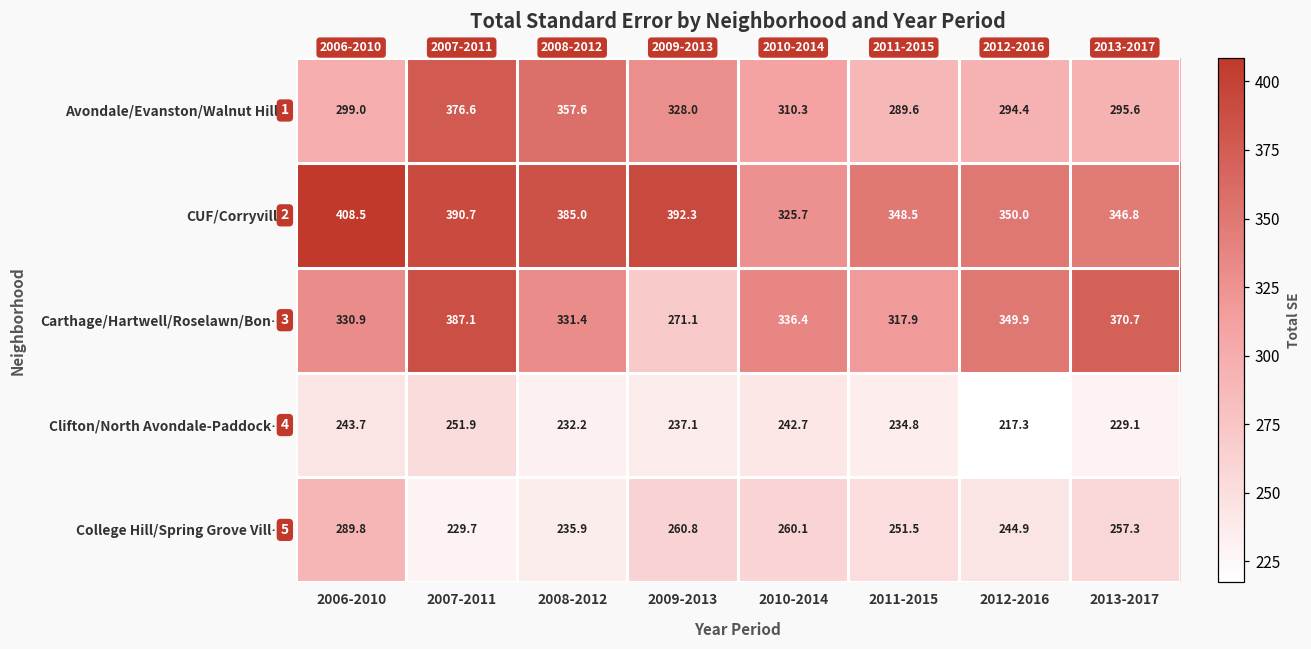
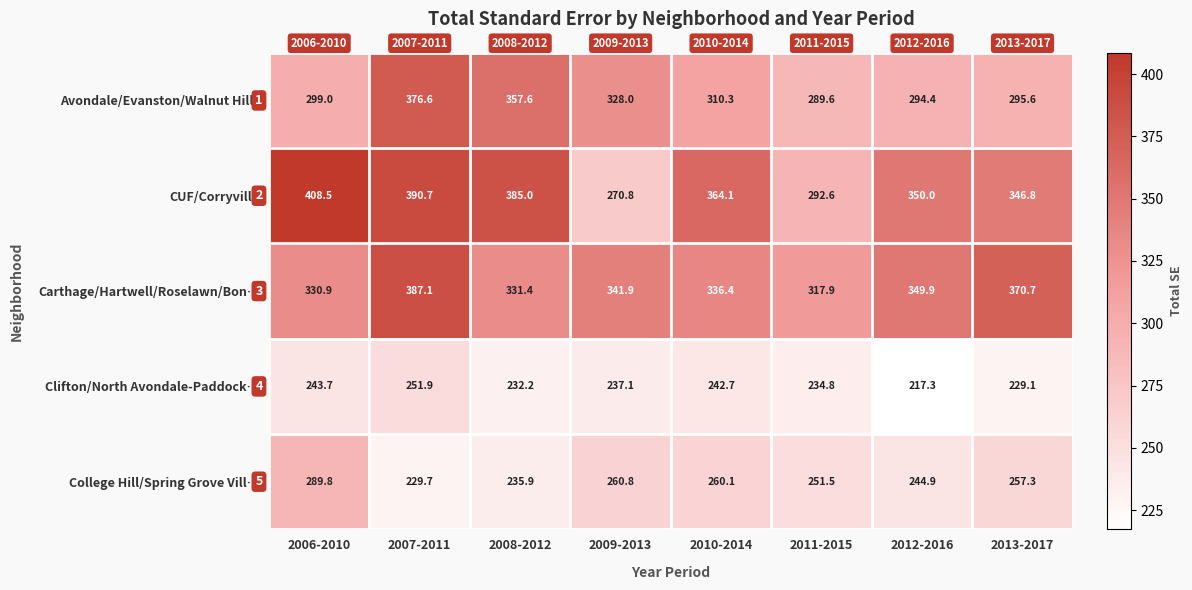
CUF/Corryville, 2009-2013: 392.3 -> 270.8
CUF/Corryville, 2010-2014: 325.7 -> 364.1
CUF/Corryville, 2011-2015: 348.5 -> 292.6
Carthage/Hartwell/Roselawn/Bon…, 2009-2013: 271.1 -> 341.9
